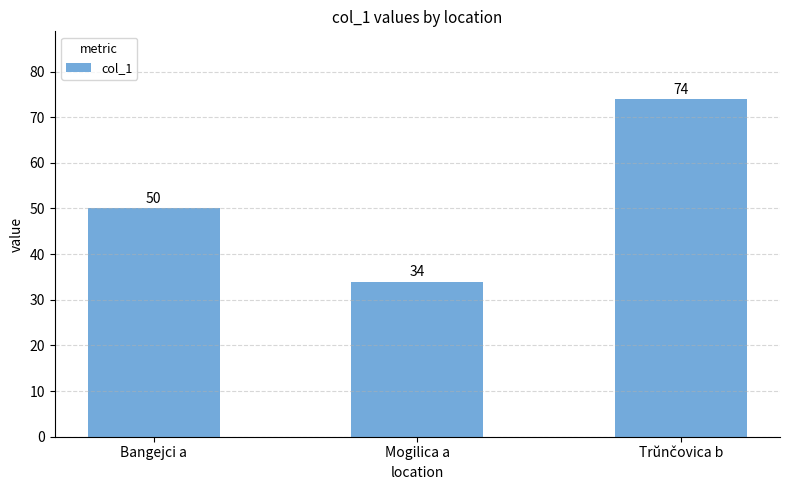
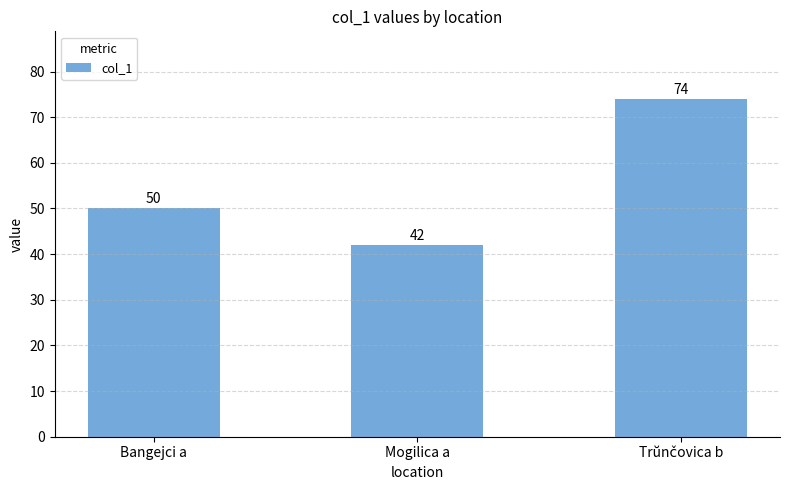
Mogilica a: 34 -> 42
